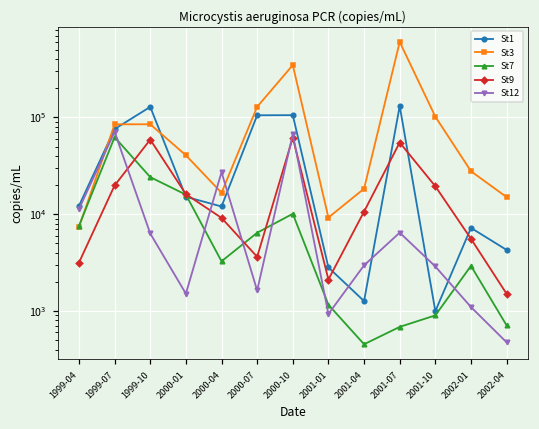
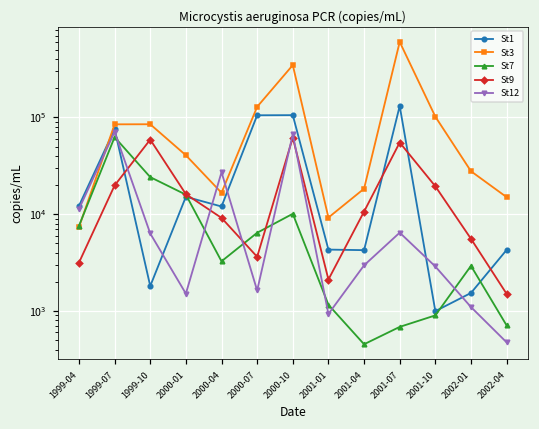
St1, 1999-10: 130000 -> 1800
St1, 2001-01: 2800 -> 4000
St1, 2001-04: 1300 -> 4000
St1, 2002-01: 7000 -> 1500
